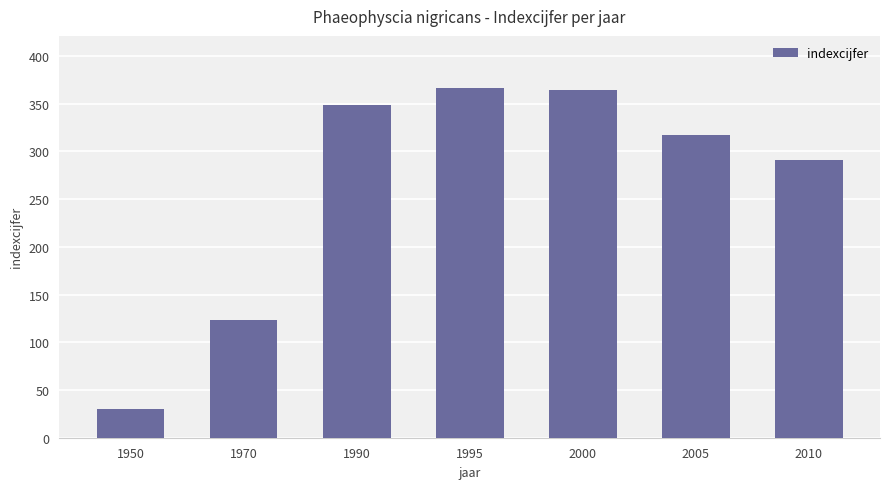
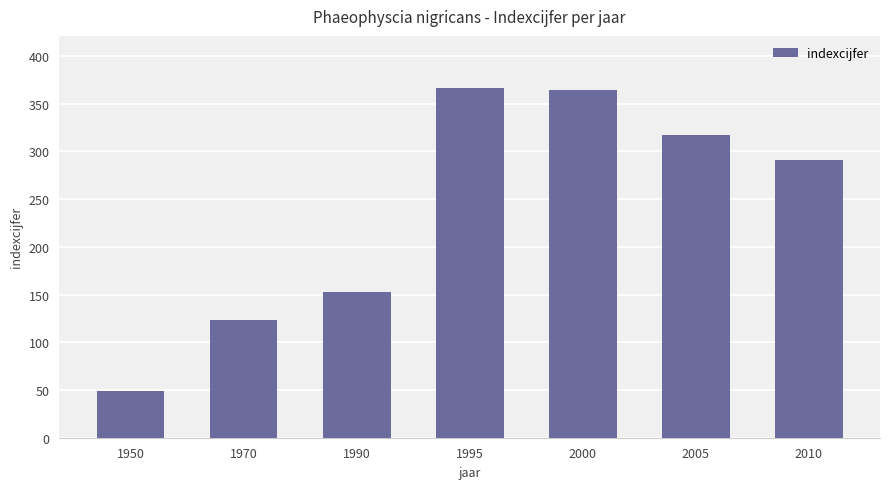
1950: 30 -> 50
1990: 350 -> 150
